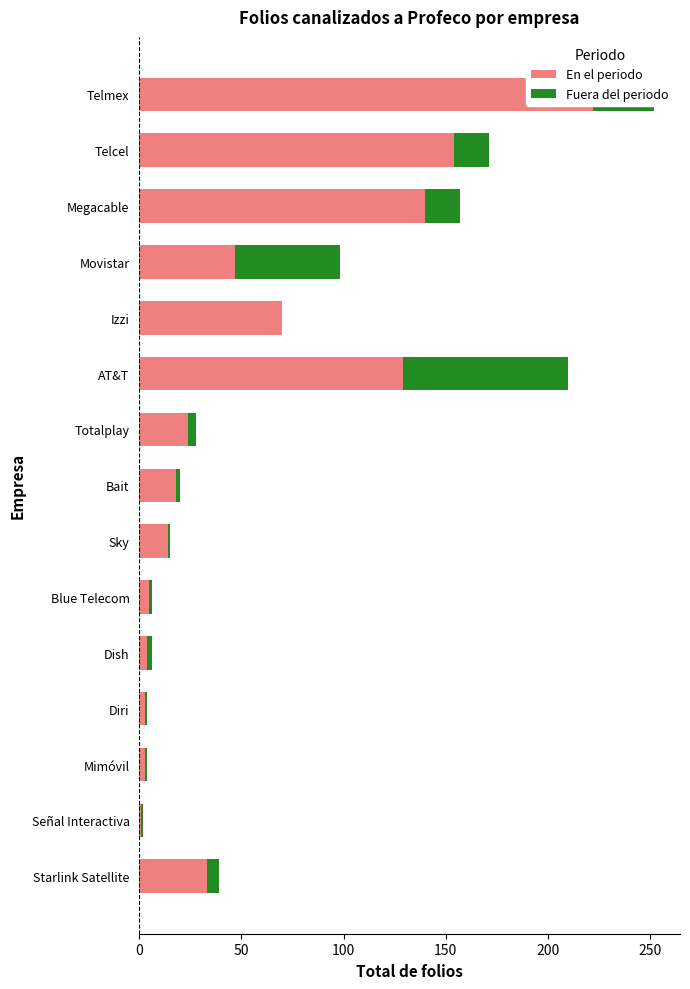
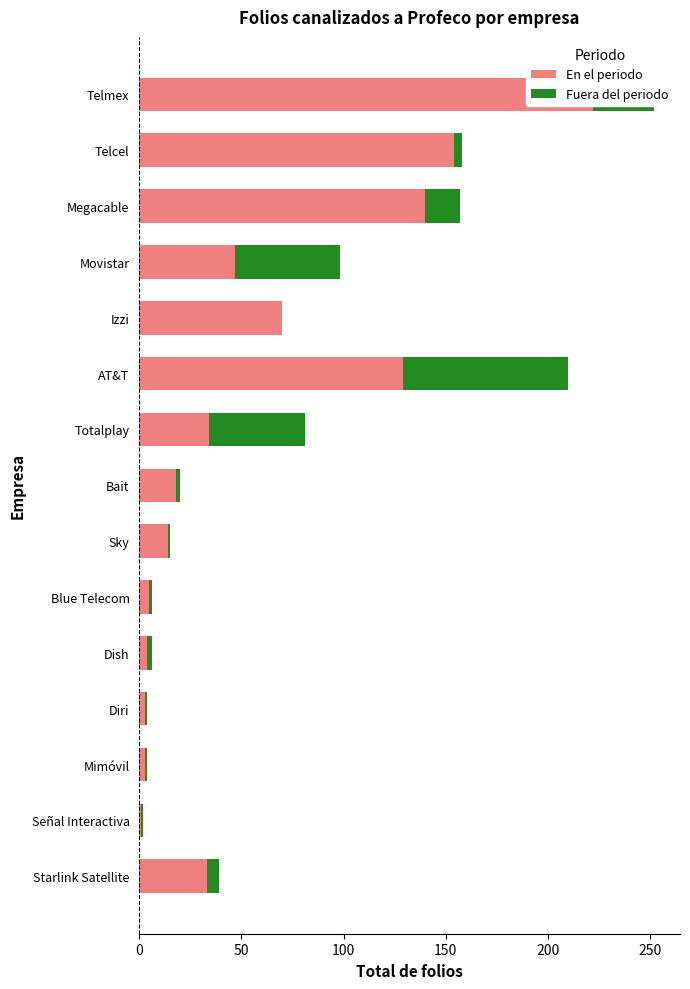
Fuera del periodo, Telcel: 17 -> 4
En el periodo, Totalplay: 24 -> 34
Fuera del periodo, Totalplay: 4 -> 47
